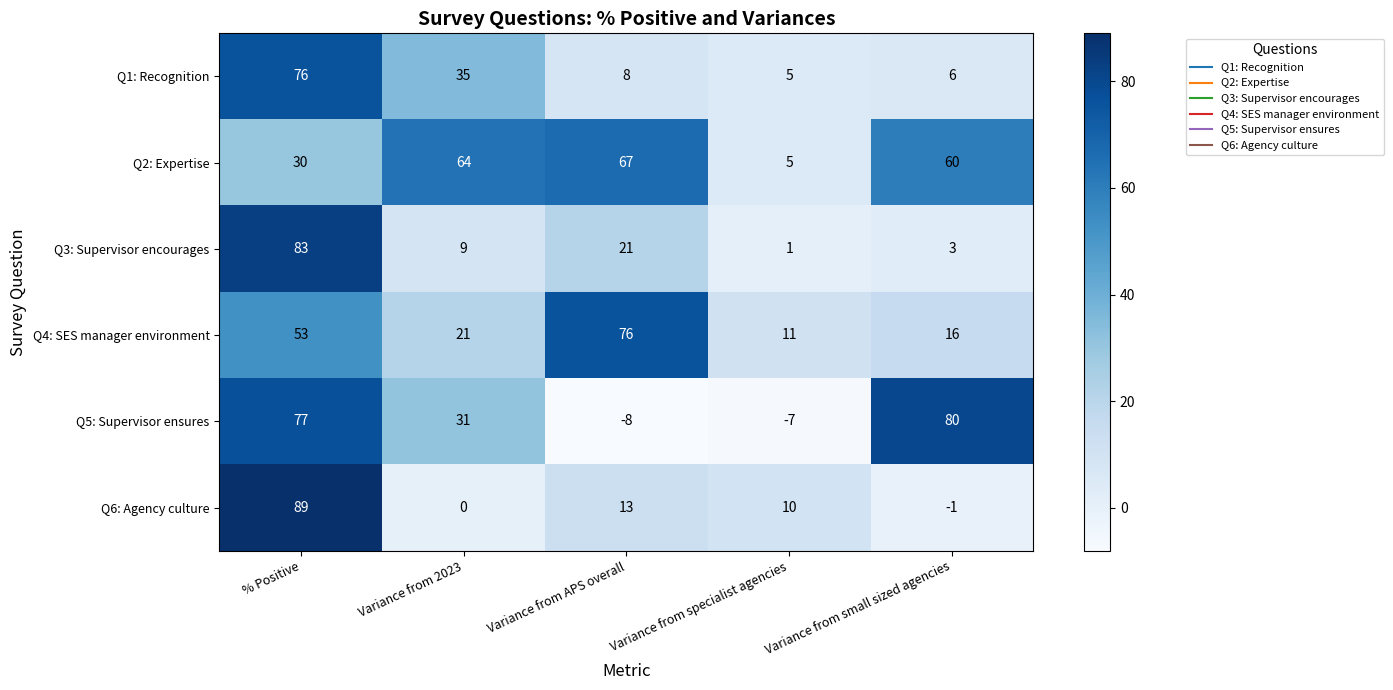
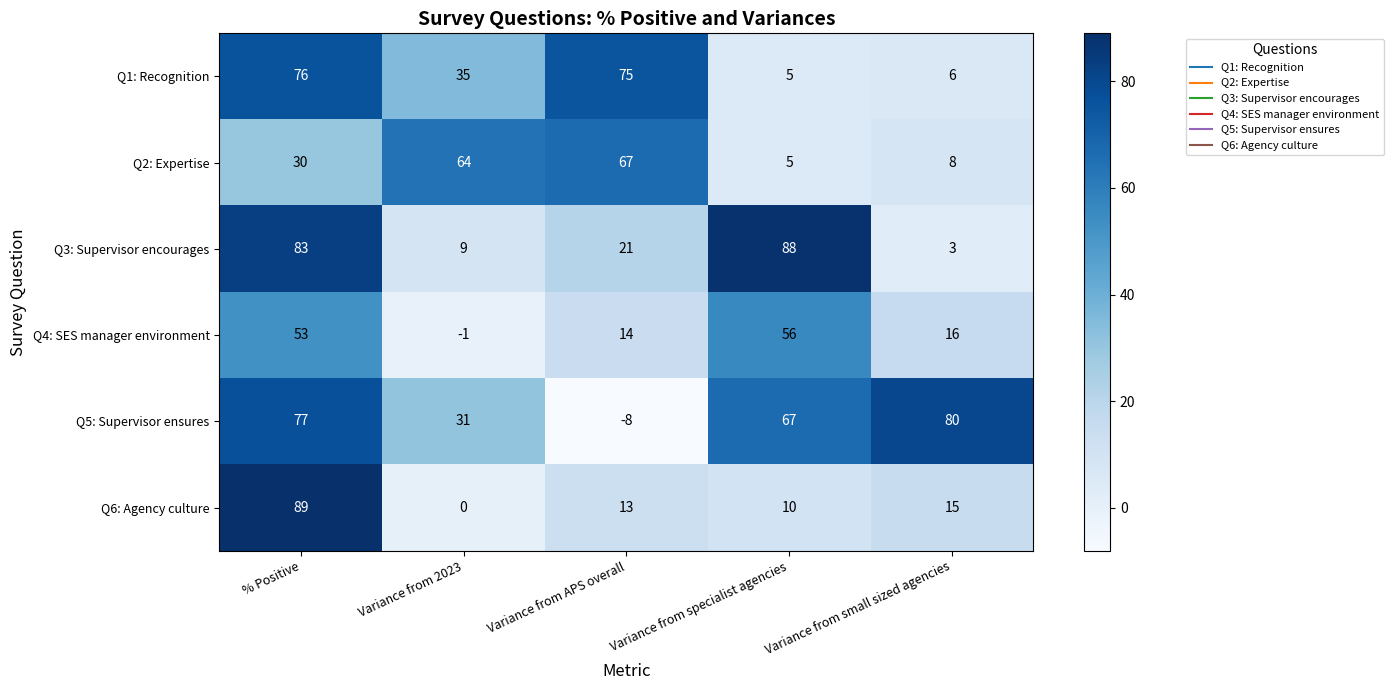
Q1: Recognition, Variance from APS overall: 8 -> 75
Q2: Expertise, Variance from small sized agencies: 60 -> 8
Q3: Supervisor encourages, Variance from specialist agencies: 1 -> 88
Q4: SES manager environment, Variance from 2023: 21 -> -1
Q4: SES manager environment, Variance from APS overall: 76 -> 14
Q4: SES manager environment, Variance from specialist agencies: 11 -> 56
Q5: Supervisor ensures, Variance from specialist agencies: -7 -> 67
Q6: Agency culture, Variance from small sized agencies: -1 -> 15
